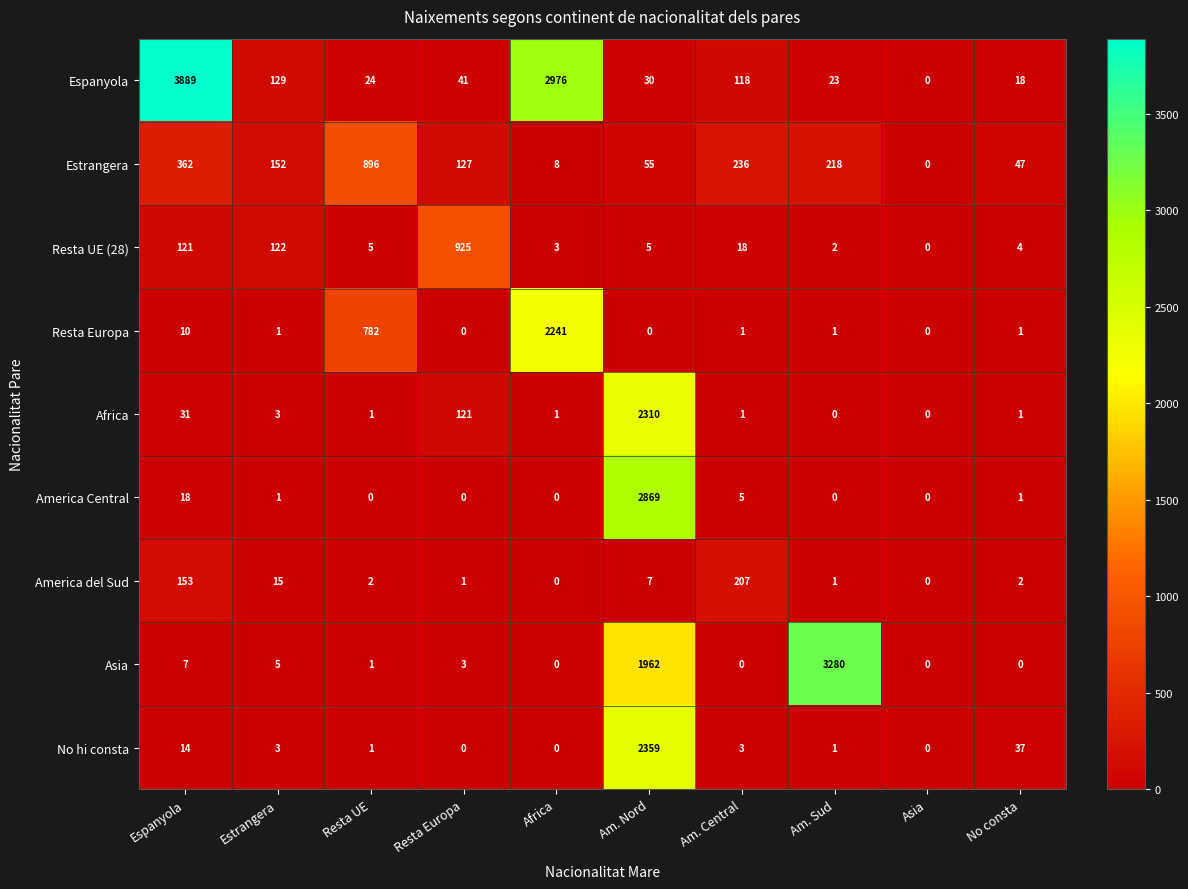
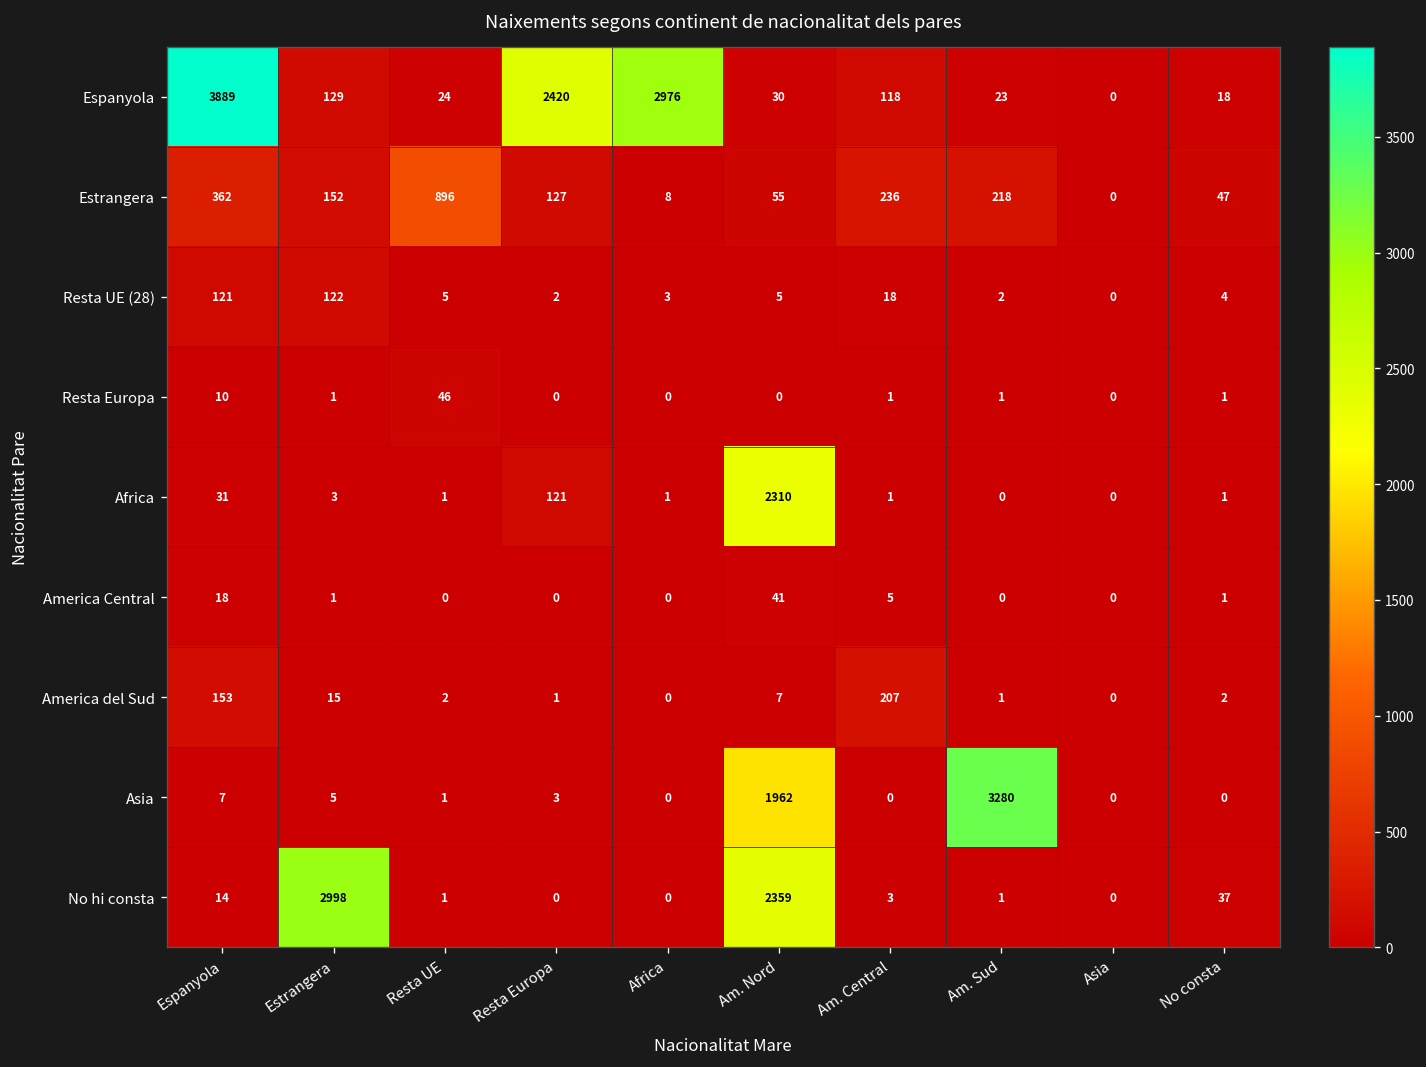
Espanyola, Resta Europa: 41 -> 2420
Resta UE (28), Resta Europa: 925 -> 2
Resta Europa, Resta UE: 782 -> 46
Resta Europa, Africa: 2241 -> 0
America Central, Am. Nord: 2869 -> 41
No hi consta, Estrangera: 3 -> 2998
